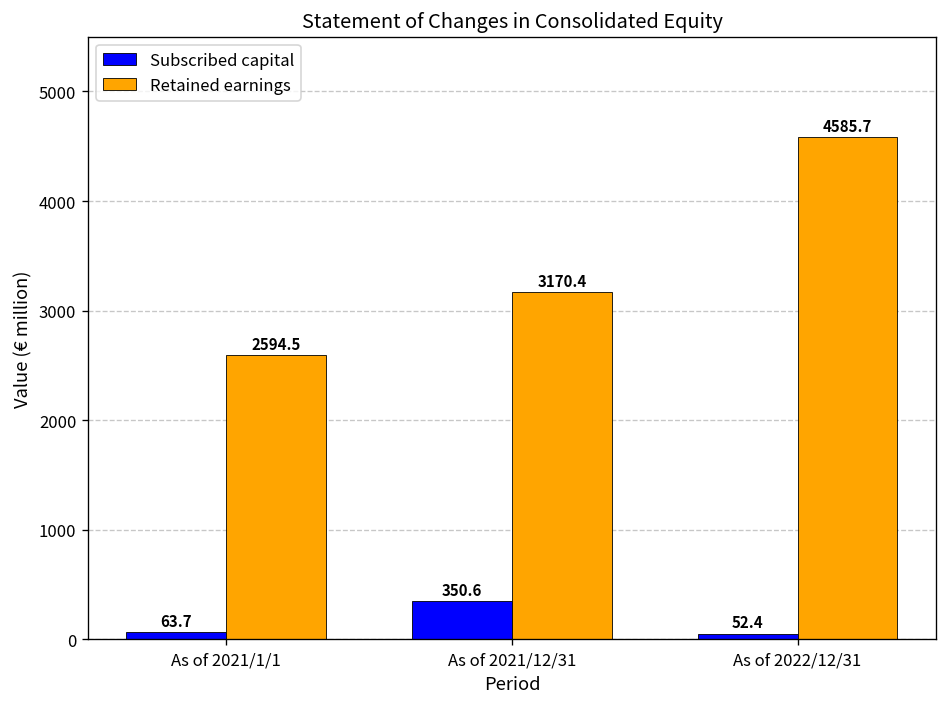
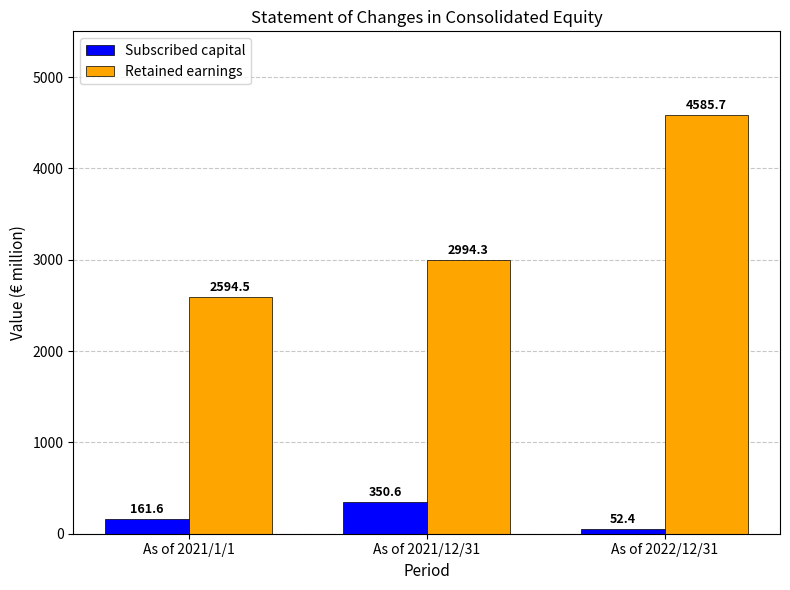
Subscribed capital, As of 2021/1/1: 63.7 -> 161.6
Retained earnings, As of 2021/12/31: 3170.4 -> 2994.3
